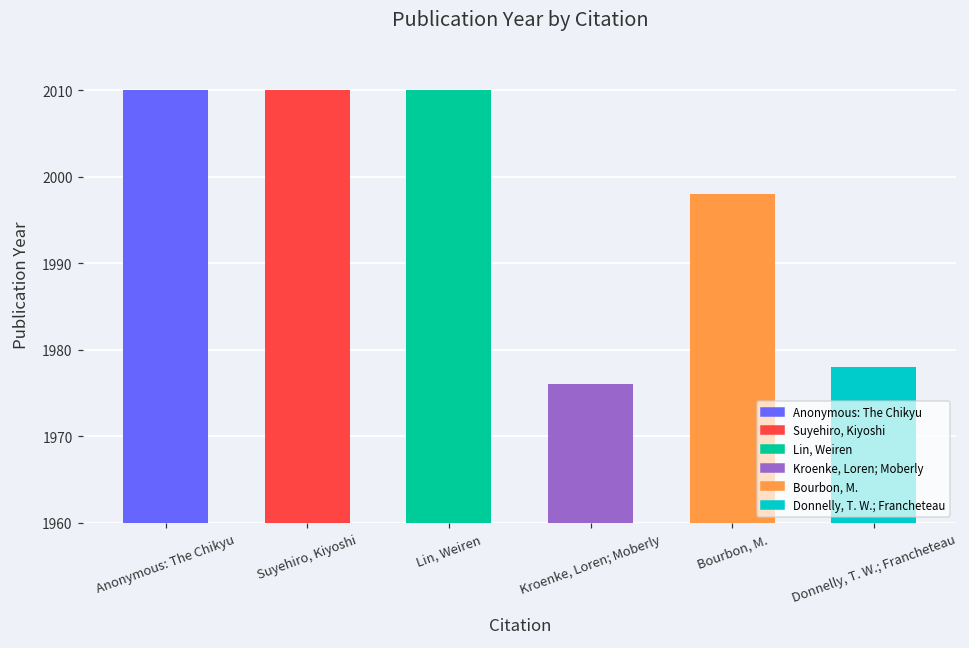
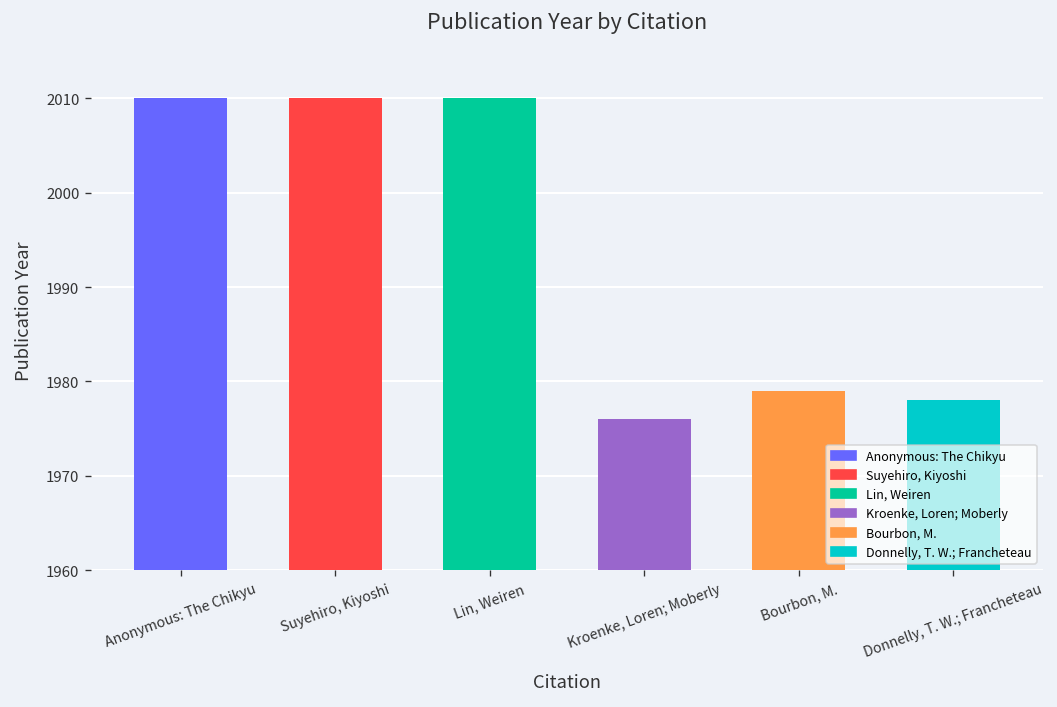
Bourbon, M.: 1998 -> 1979
